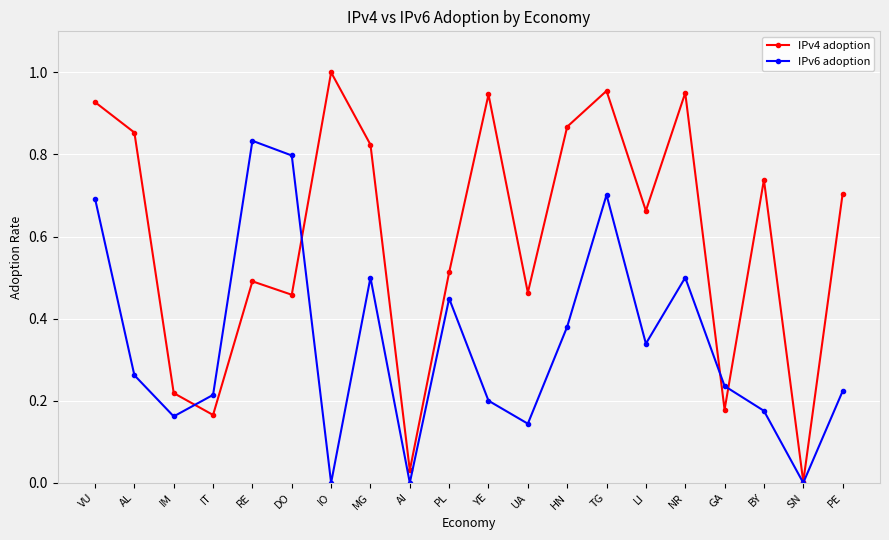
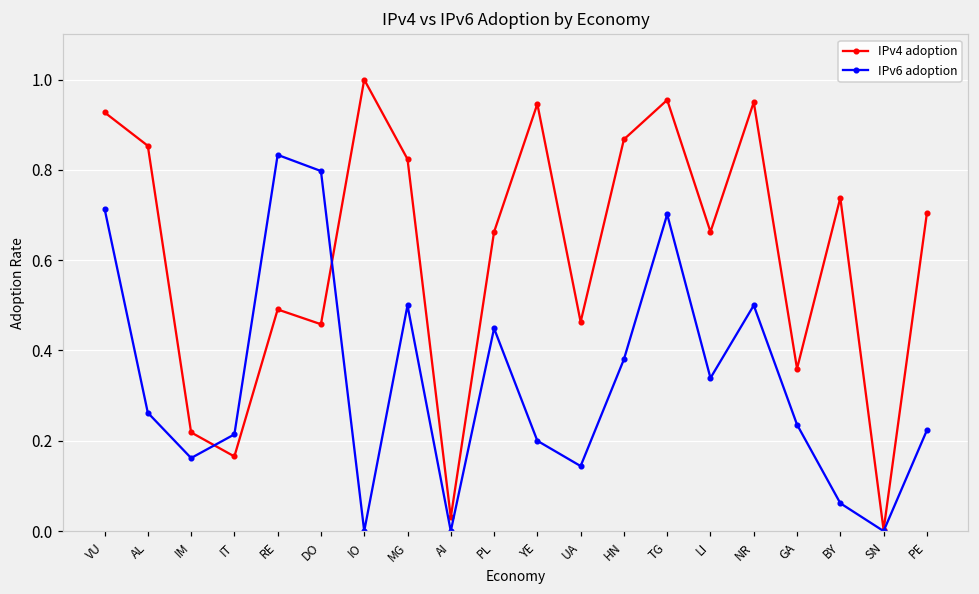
IPv6 adoption, VU: 0.69 -> 0.71
IPv4 adoption, PL: 0.51 -> 0.66
IPv4 adoption, GA: 0.18 -> 0.36
IPv6 adoption, BY: 0.18 -> 0.06
